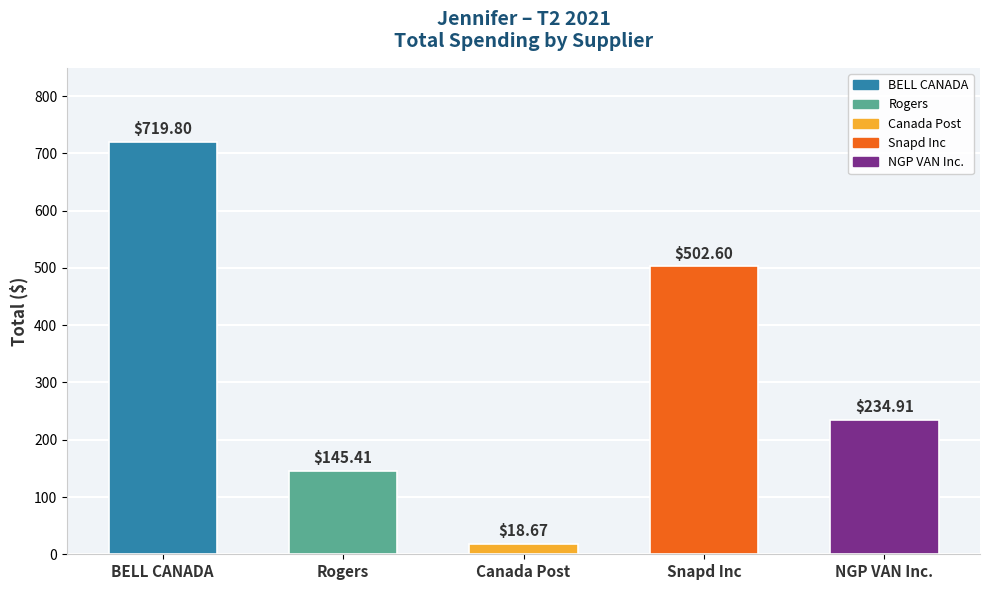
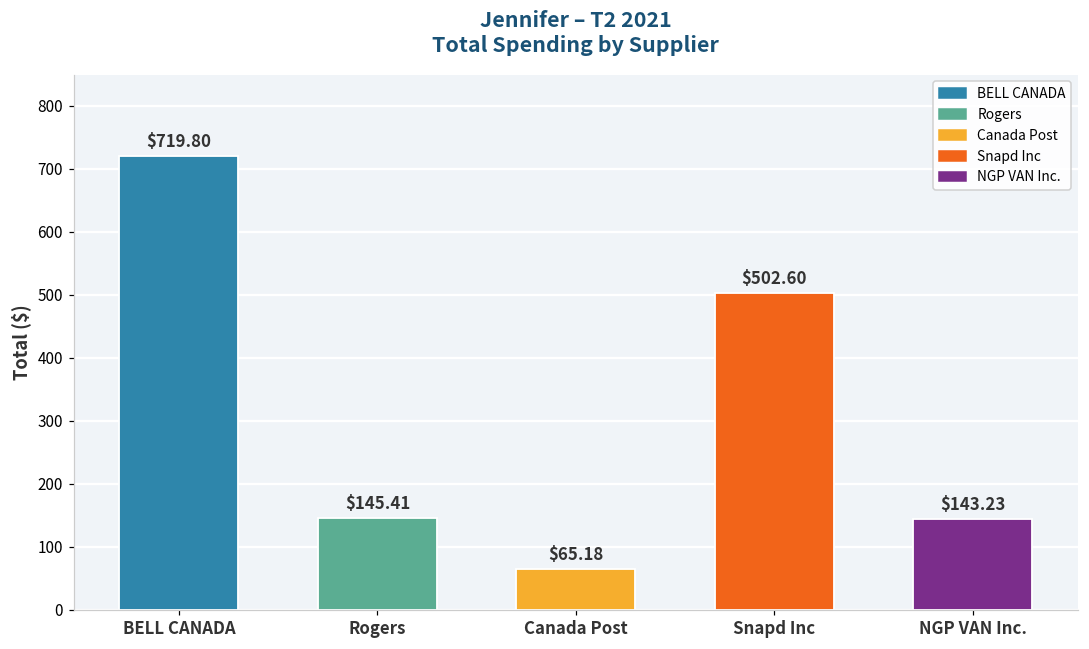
Canada Post: $18.67 -> $65.18
NGP VAN Inc.: $234.91 -> $143.23
